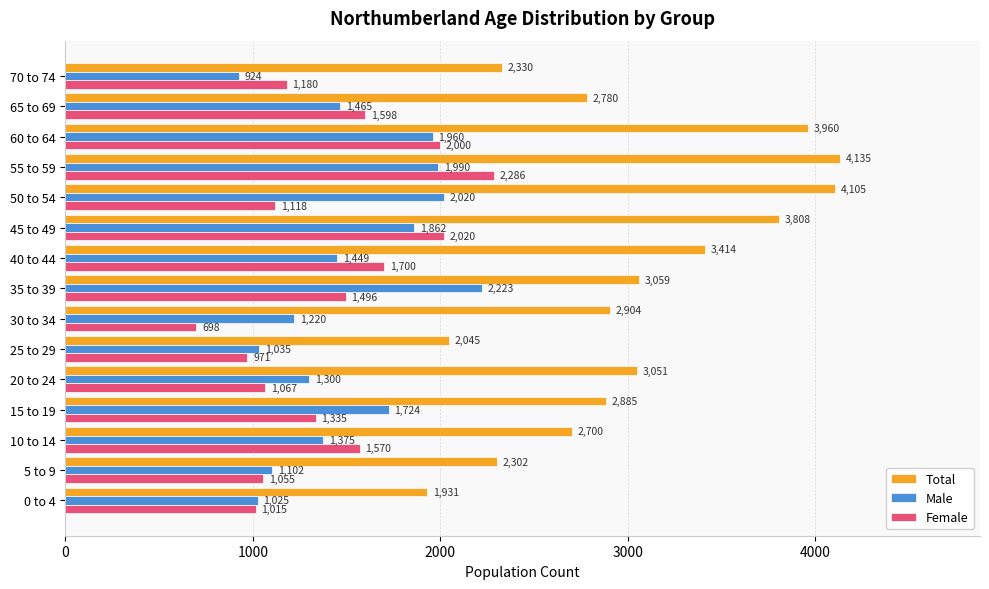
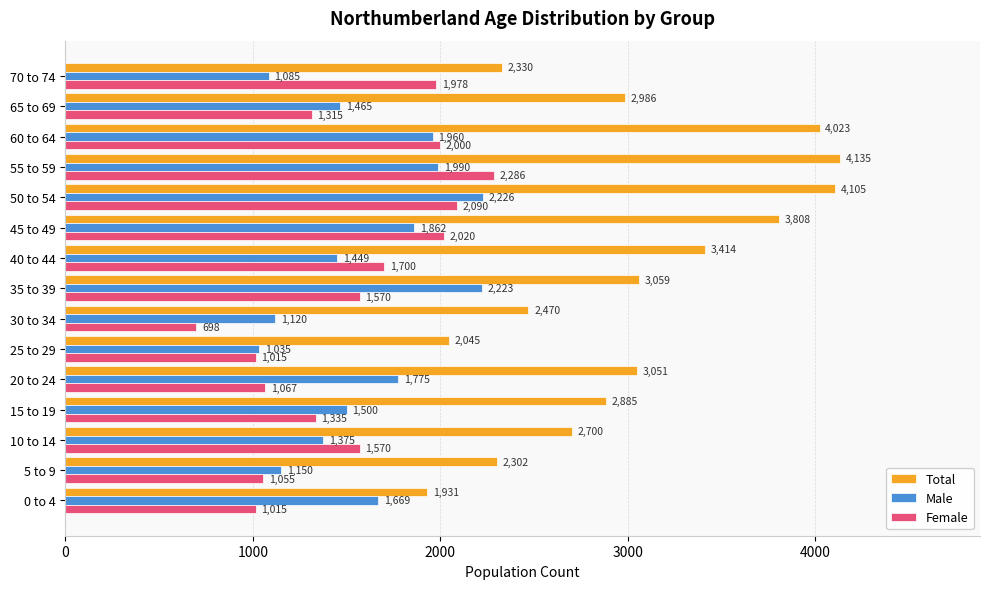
Male, 70 to 74: 924 -> 1,085
Female, 70 to 74: 1,180 -> 1,978
Total, 65 to 69: 2,780 -> 2,986
Female, 65 to 69: 1,598 -> 1,315
Total, 60 to 64: 3,960 -> 4,023
Male, 50 to 54: 2,020 -> 2,226
Female, 50 to 54: 1,118 -> 2,090
Female, 35 to 39: 1,496 -> 1,570
Total, 30 to 34: 2,904 -> 2,470
Male, 30 to 34: 1,220 -> 1,120
Female, 25 to 29: 971 -> 1,015
Male, 20 to 24: 1,300 -> 1,775
Male, 15 to 19: 1,724 -> 1,500
Male, 5 to 9: 1,102 -> 1,150
Male, 0 to 4: 1,025 -> 1,669
